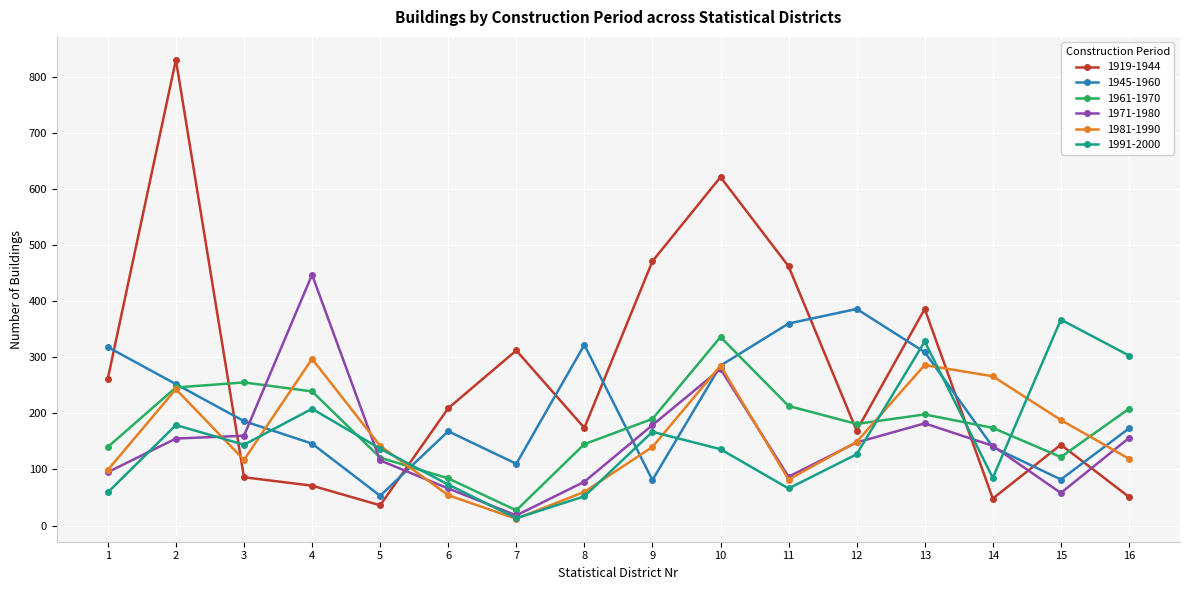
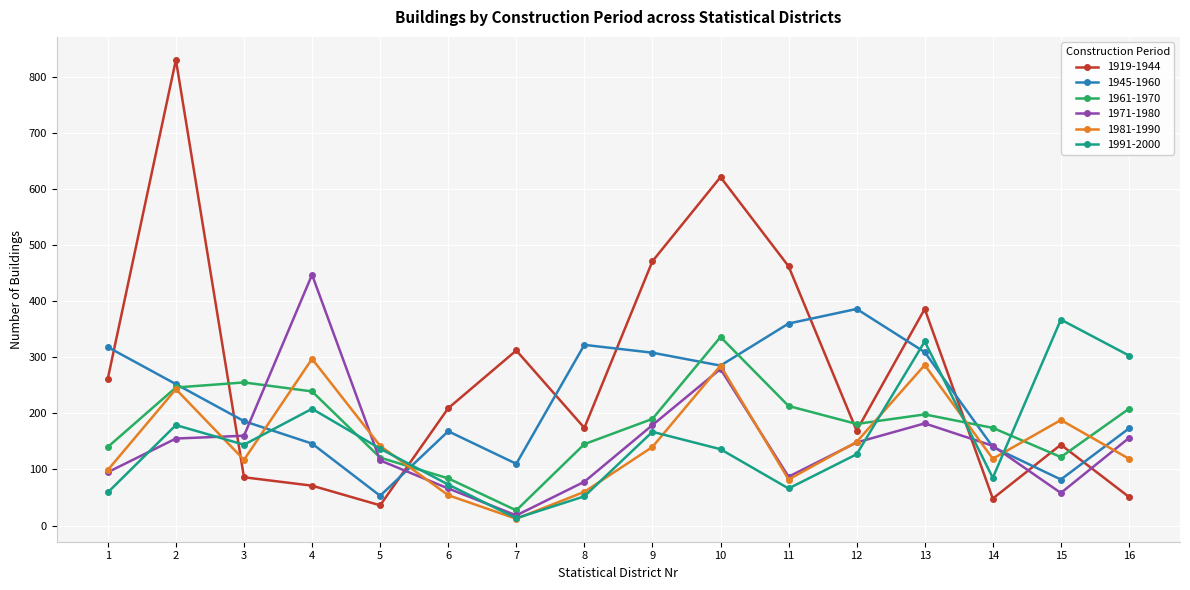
1945-1960, 9: 80 -> 310
1981-1990, 14: 270 -> 120
